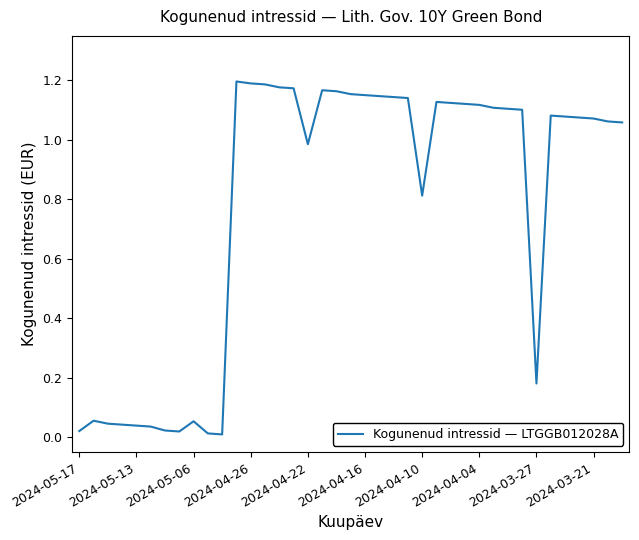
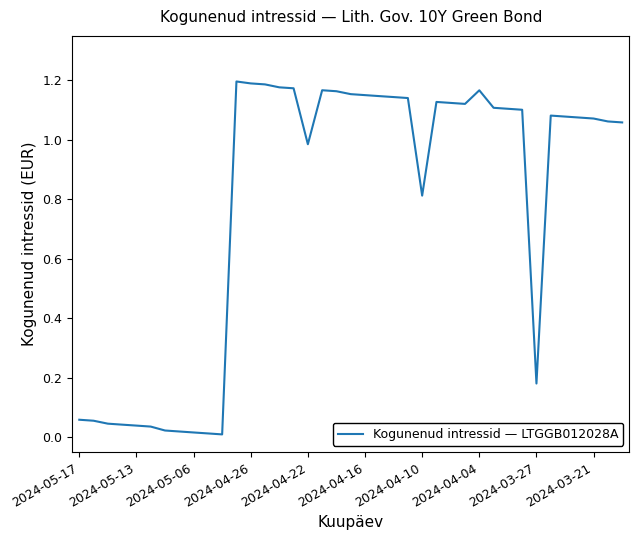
2024-05-17: 0.02 -> 0.06
2024-05-06: 0.05 -> 0.02
2024-04-04: 1.12 -> 1.17
